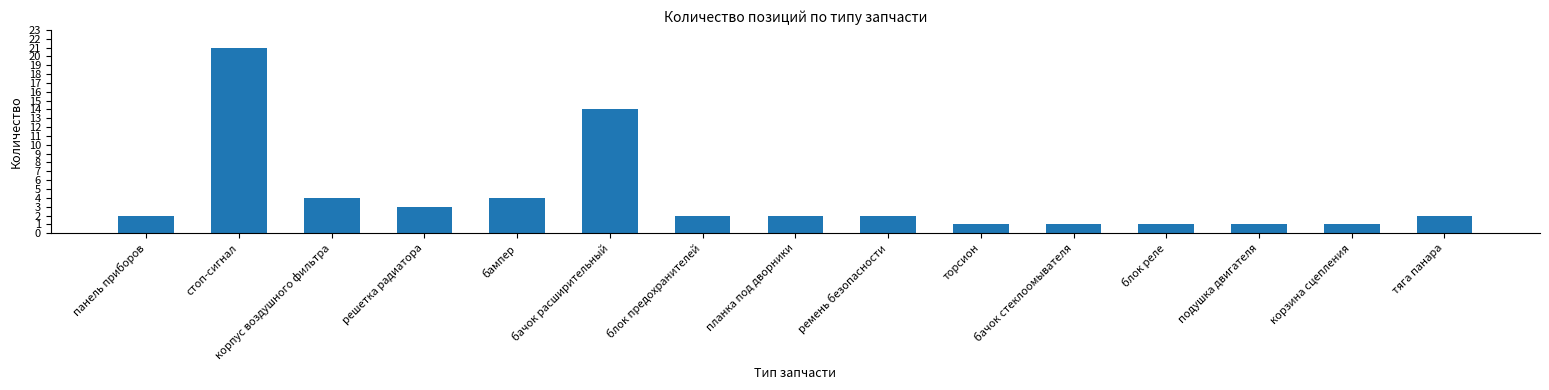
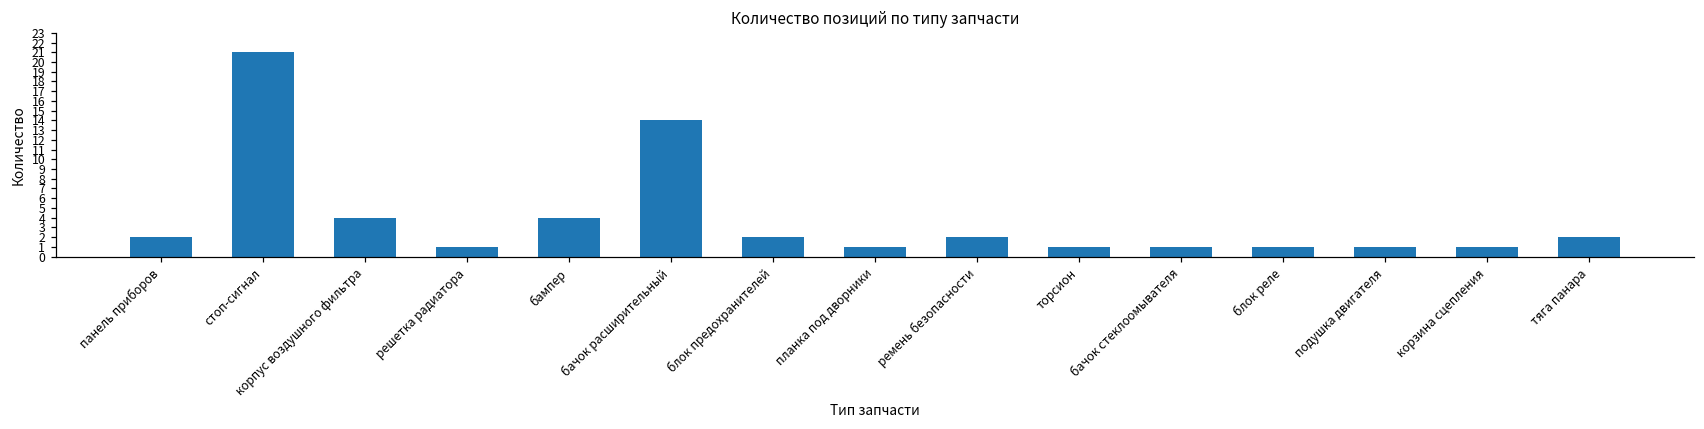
решетка радиатора: 3 -> 1
планка под дворники: 2 -> 1
